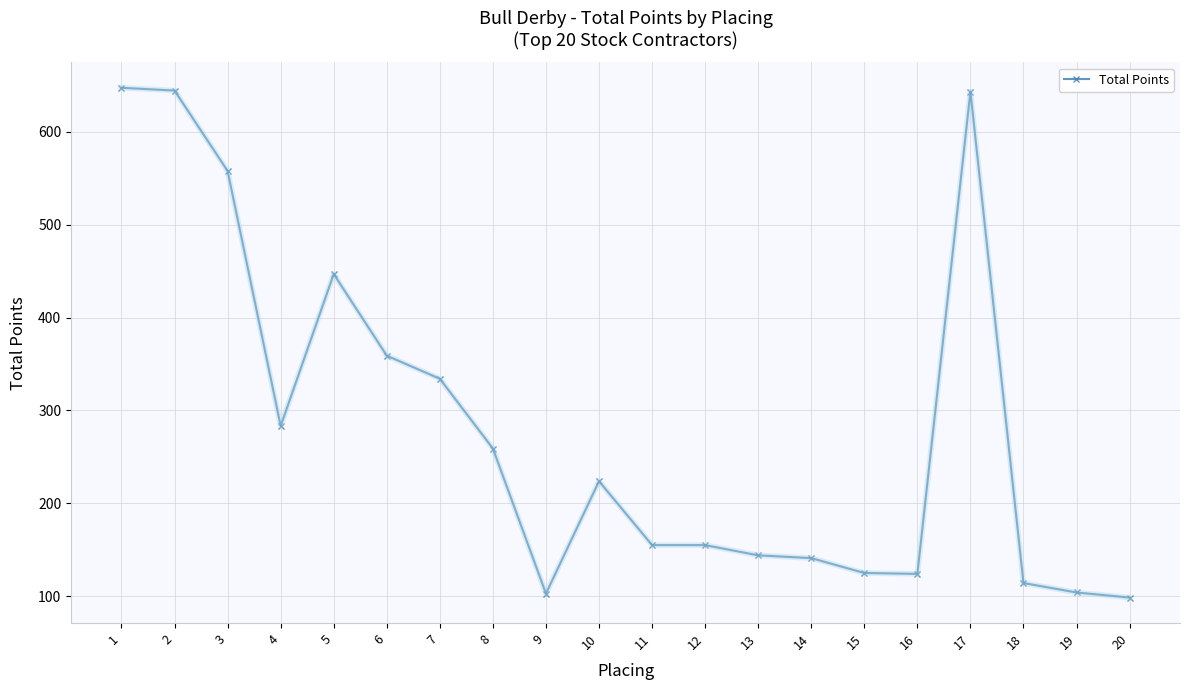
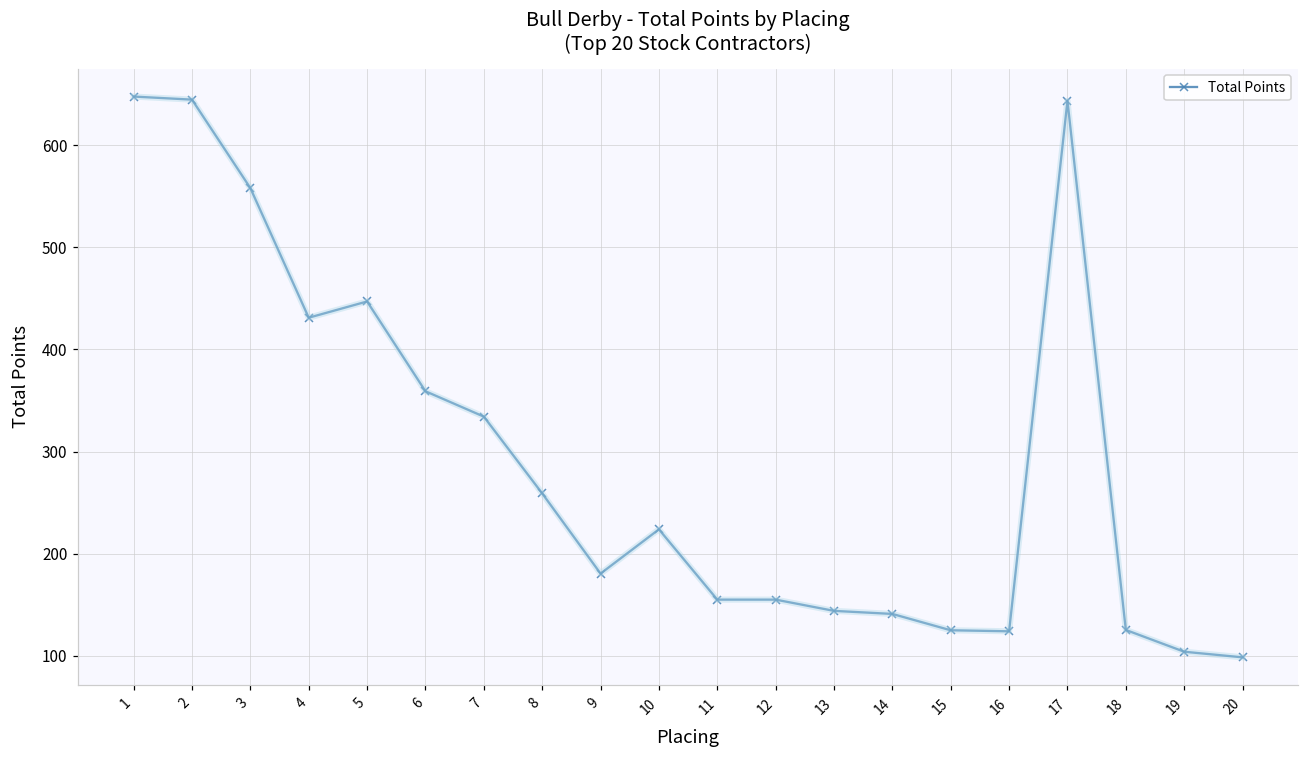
4: 280 -> 430
9: 100 -> 180
18: 110 -> 130
